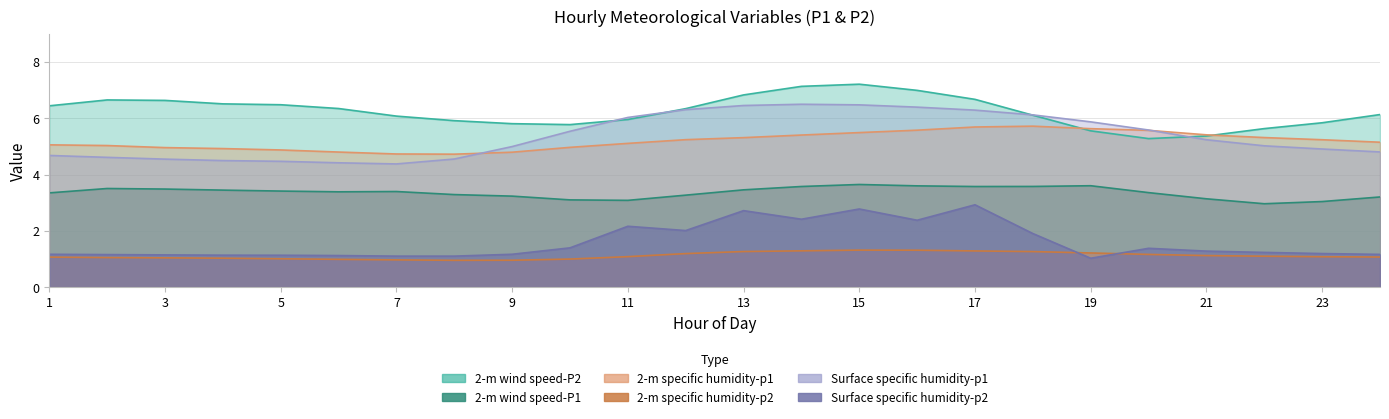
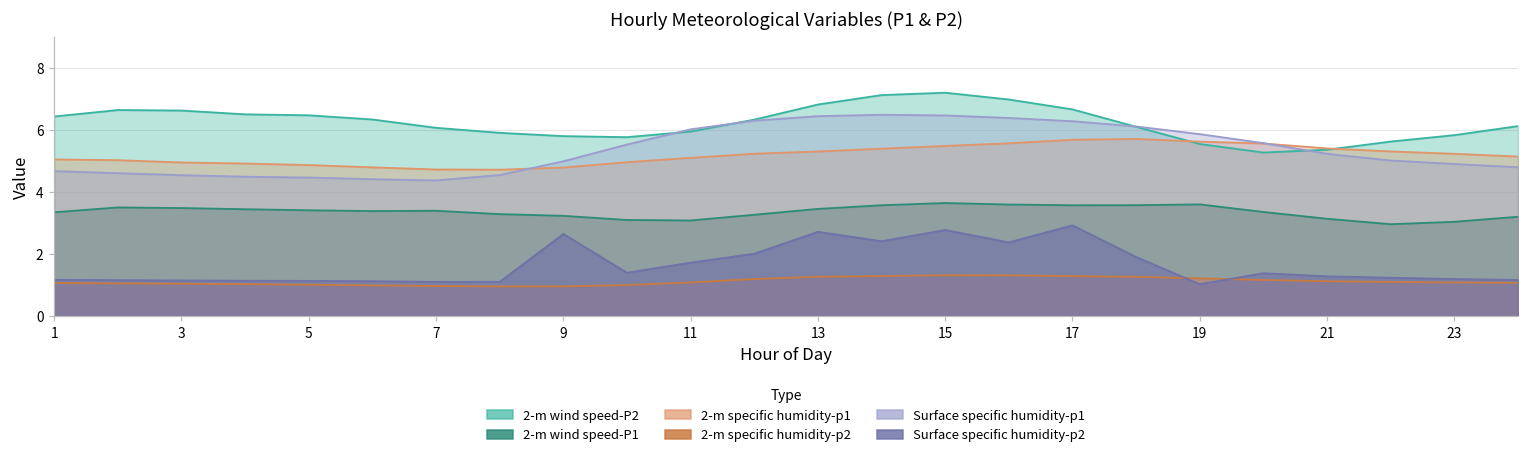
Surface specific humidity-p2, 9: 1.2 -> 2.6
Surface specific humidity-p2, 11: 2.2 -> 1.7
